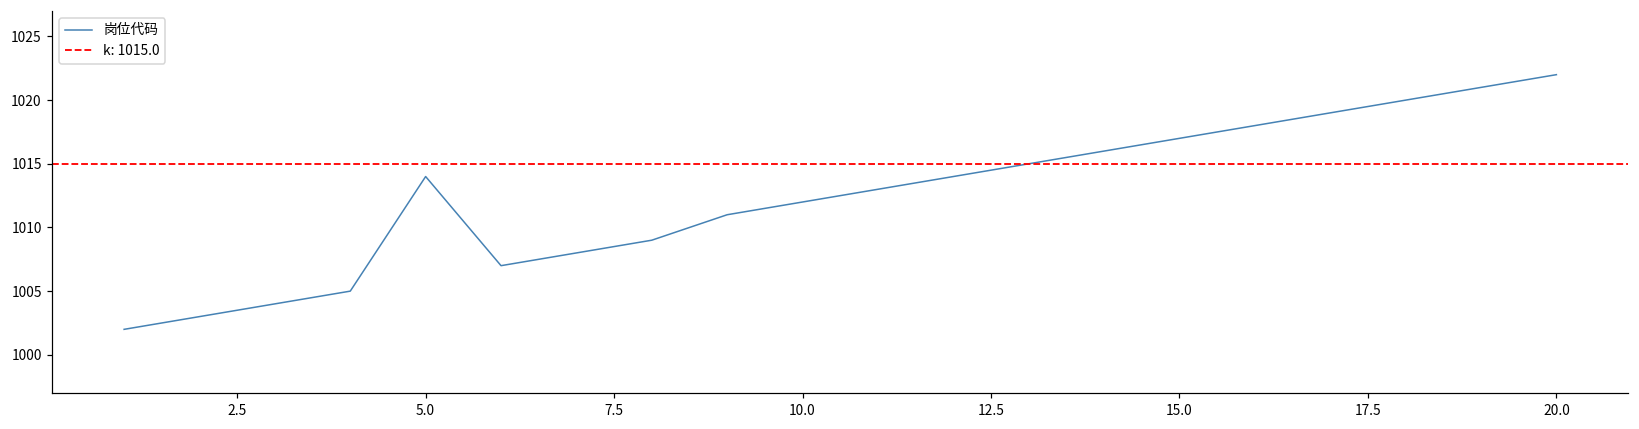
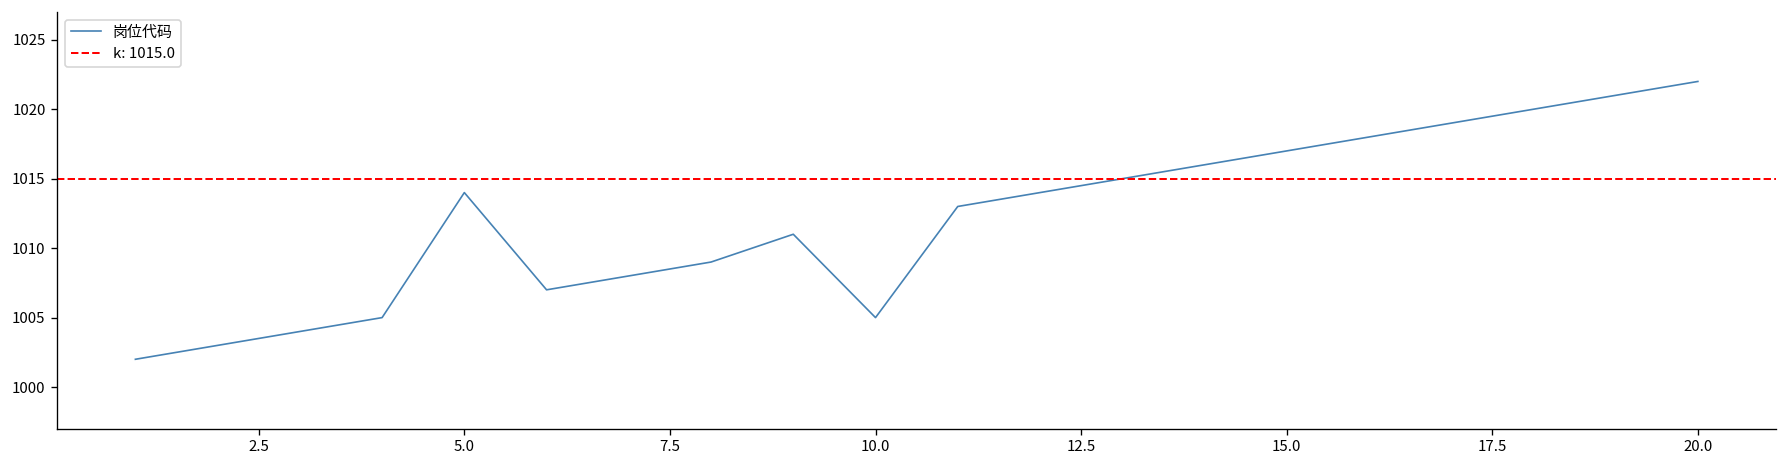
10.0: 1012 -> 1005
